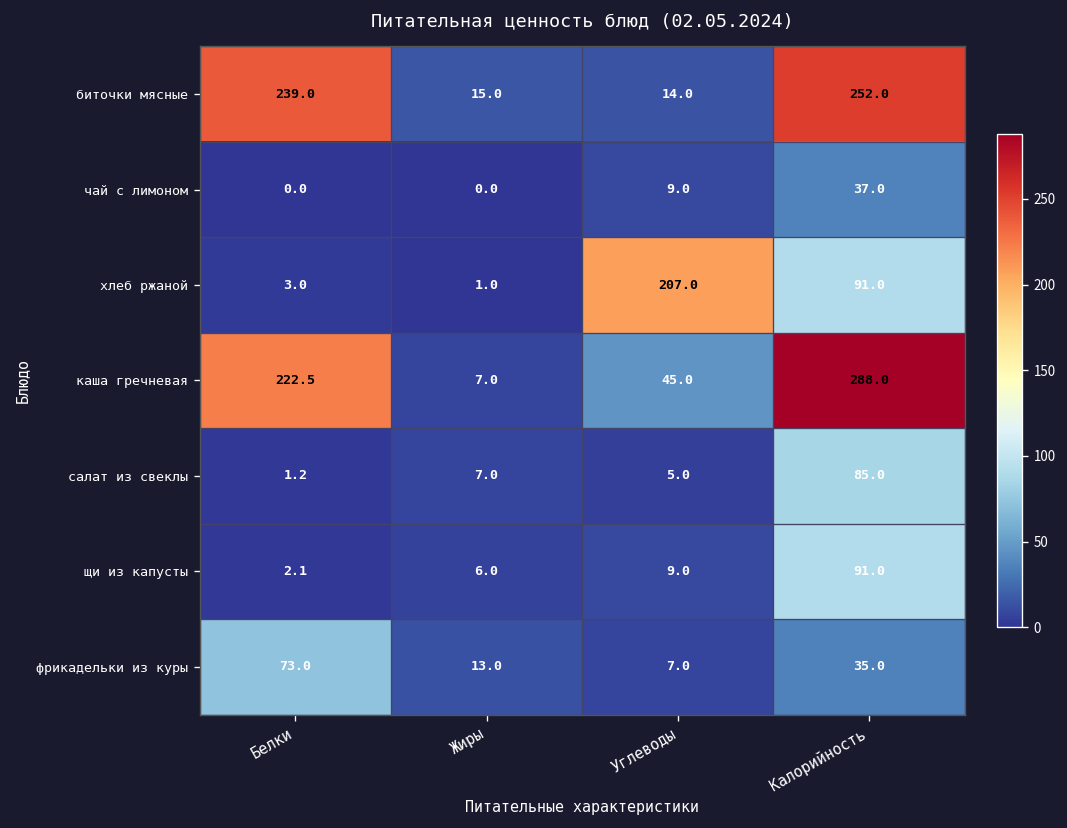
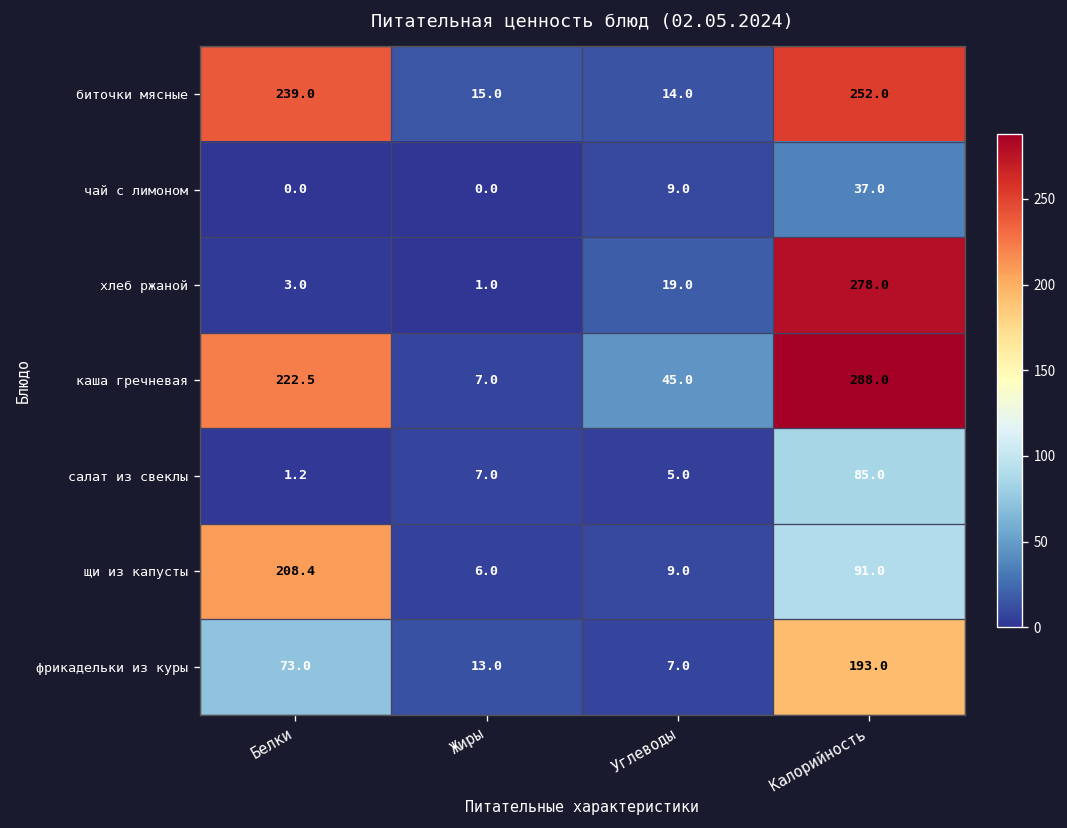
хлеб ржаной, Углеводы: 207.0 -> 19.0
хлеб ржаной, Калорийность: 91.0 -> 278.0
щи из капусты, Белки: 2.1 -> 208.4
фрикадельки из куры, Калорийность: 35.0 -> 193.0
